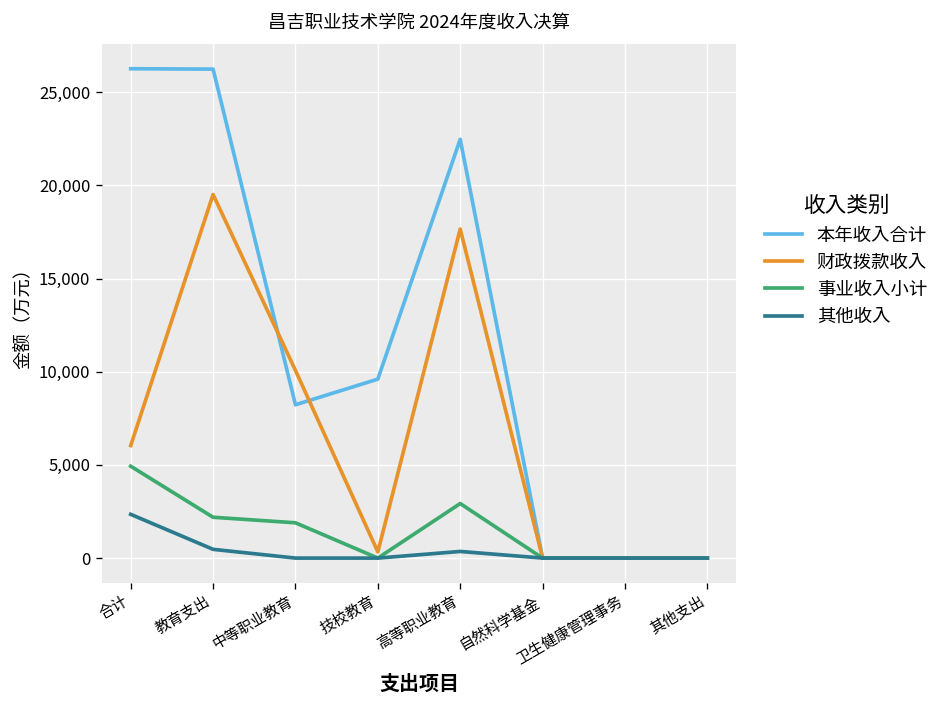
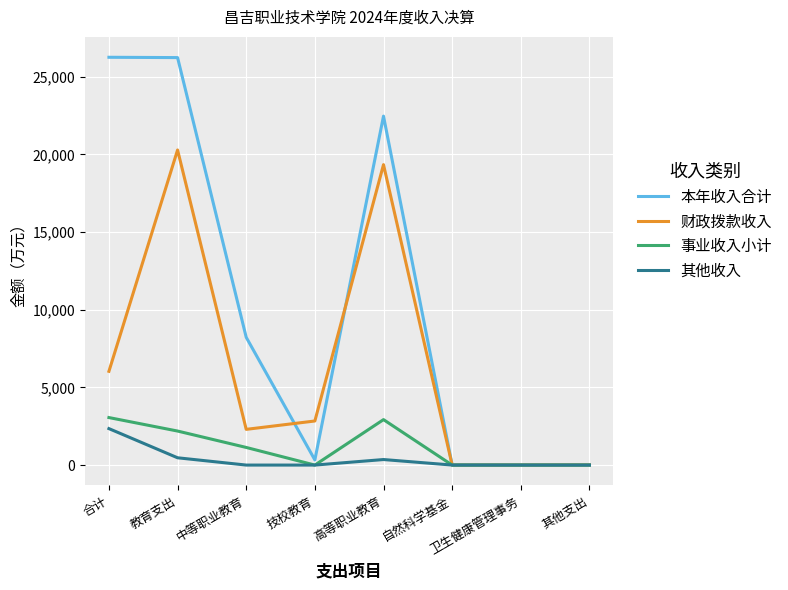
事业收入小计, 合计: 4,900 -> 3,100
财政拨款收入, 教育支出: 19,500 -> 20,300
财政拨款收入, 中等职业教育: 10,100 -> 2,300
事业收入小计, 中等职业教育: 1,900 -> 1,100
本年收入合计, 技校教育: 9,600 -> 300
财政拨款收入, 技校教育: 300 -> 2,800
财政拨款收入, 高等职业教育: 17,700 -> 19,300
